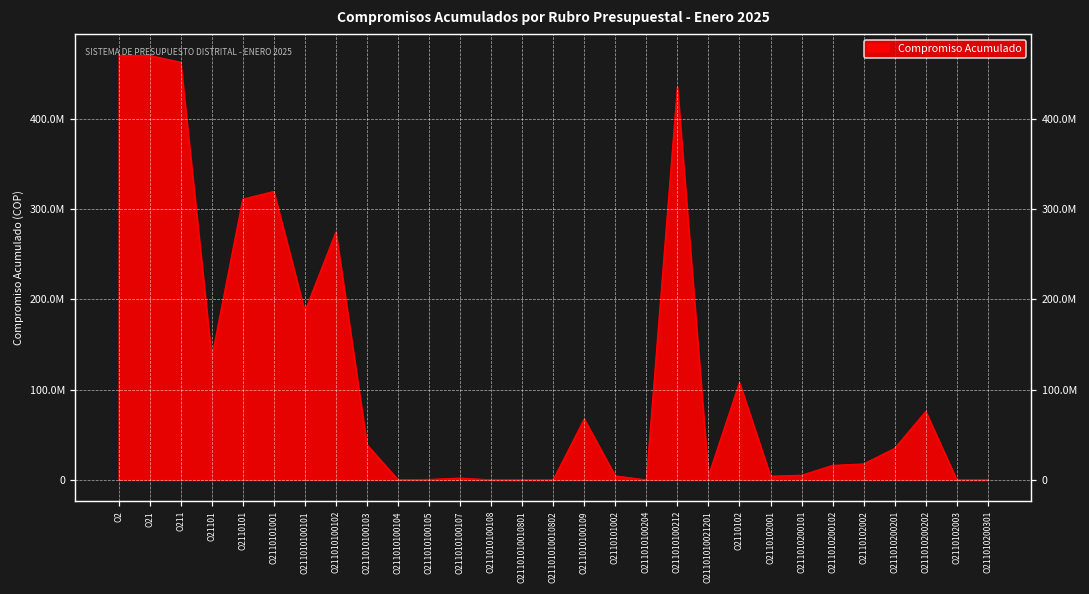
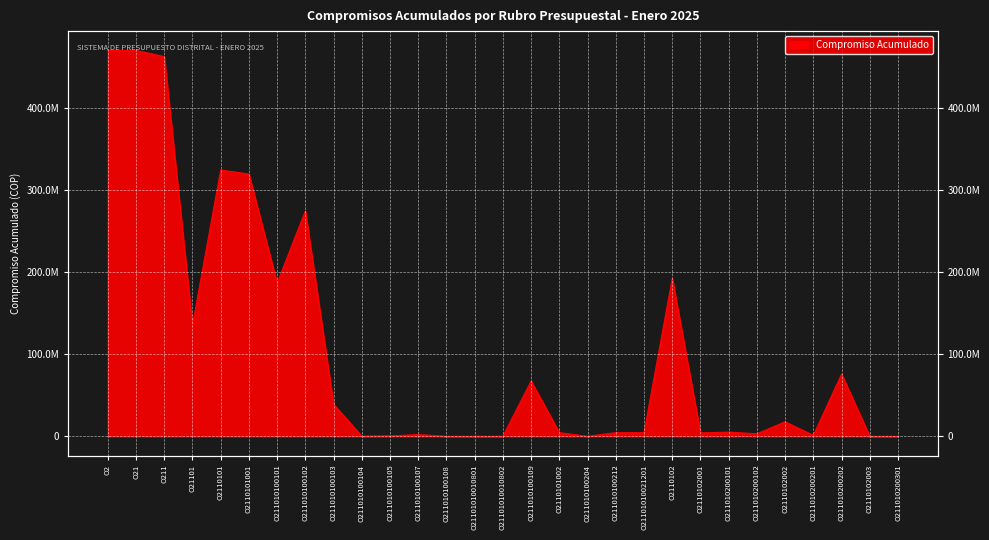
O2110101: 310000000 -> 320000000
O211010100212: 440000000 -> 0
O2110102: 110000000 -> 190000000
O211010200102: 20000000 -> 0
O211010200201: 30000000 -> 0
